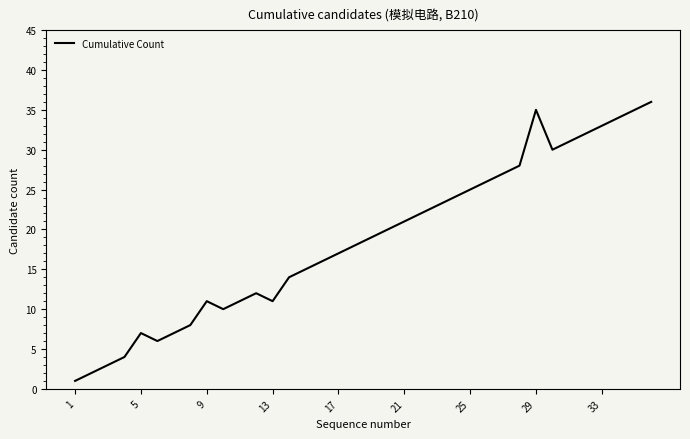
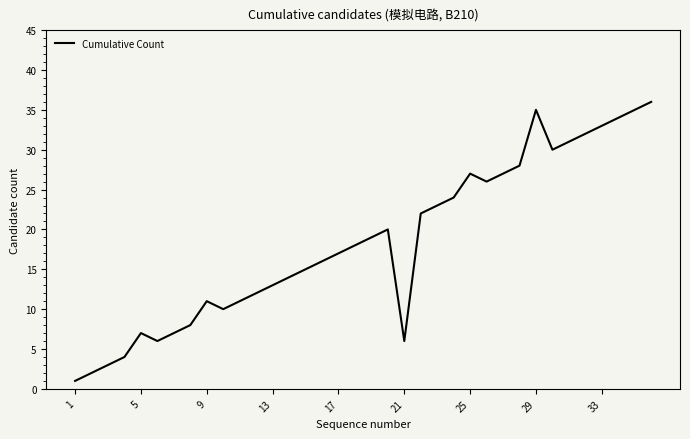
13: 11 -> 13
21: 21 -> 6
25: 25 -> 27
